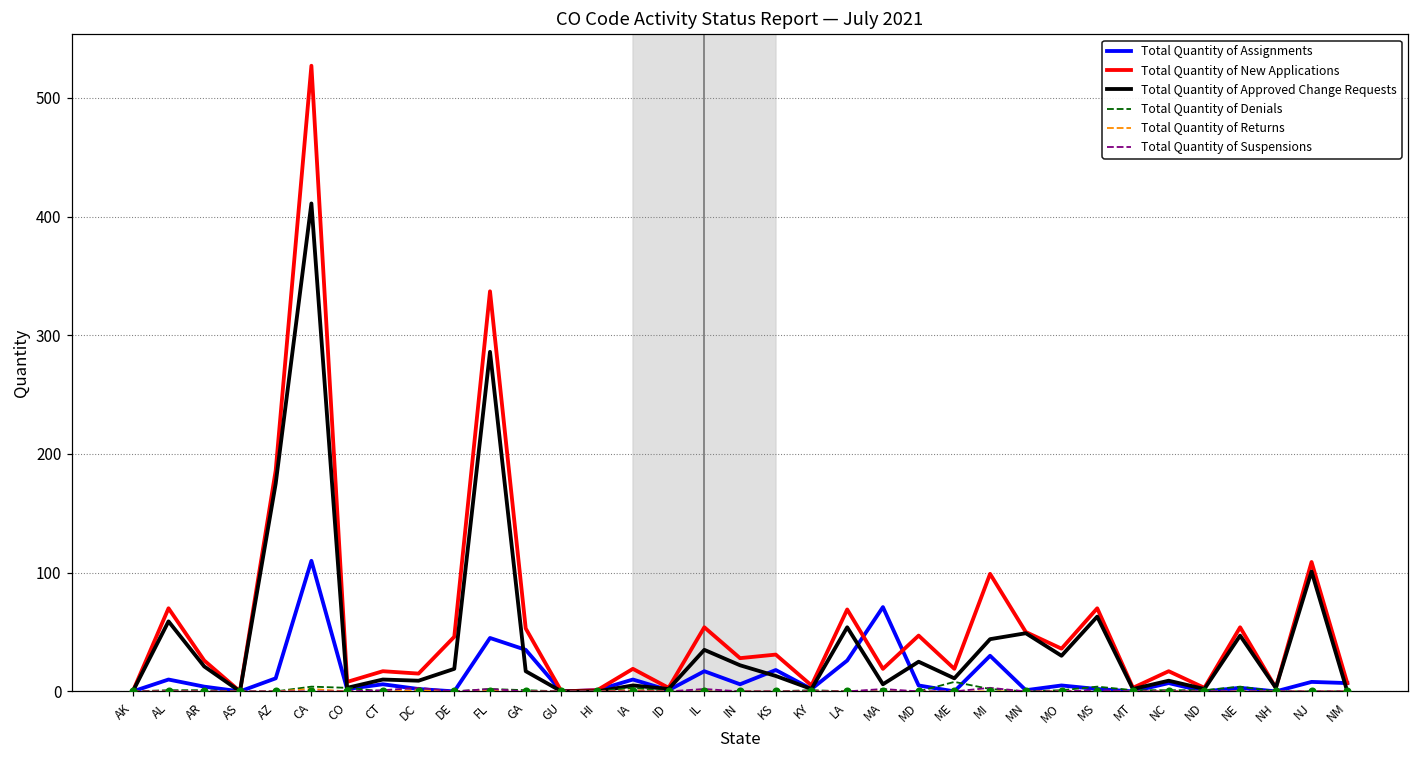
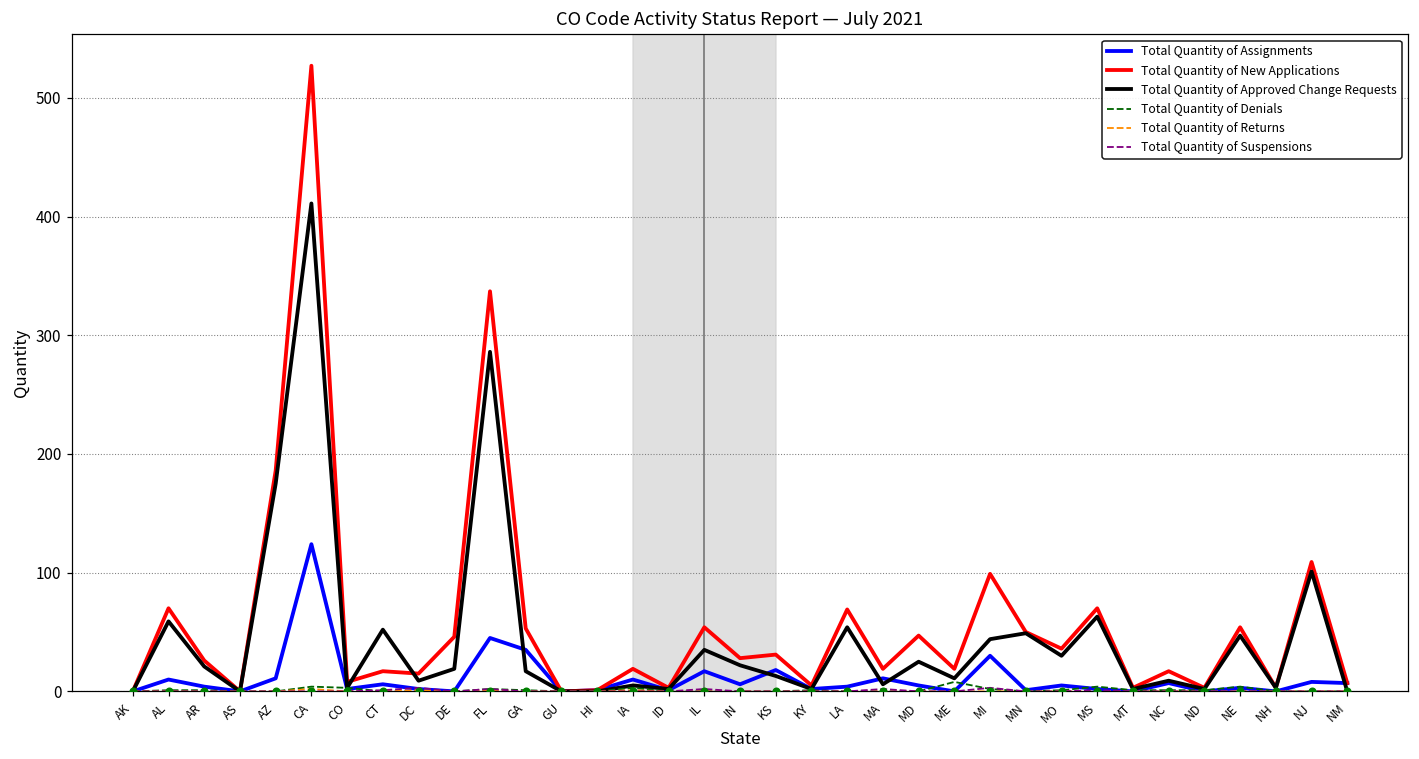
Total Quantity of Assignments, CA: 110 -> 124
Total Quantity of Approved Change Requests, CT: 10 -> 52
Total Quantity of Assignments, LA: 26 -> 4
Total Quantity of Assignments, MA: 71 -> 11
